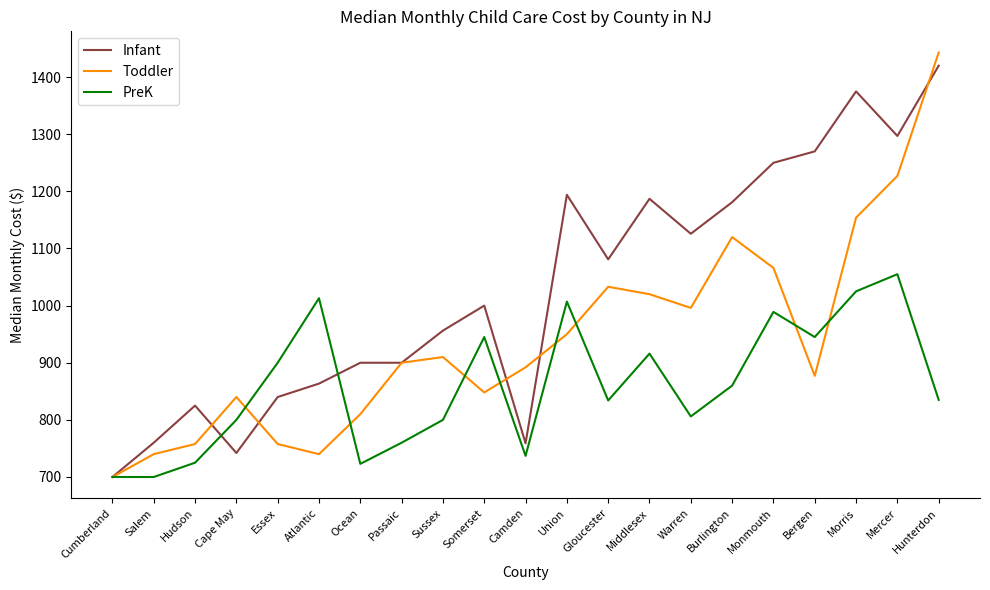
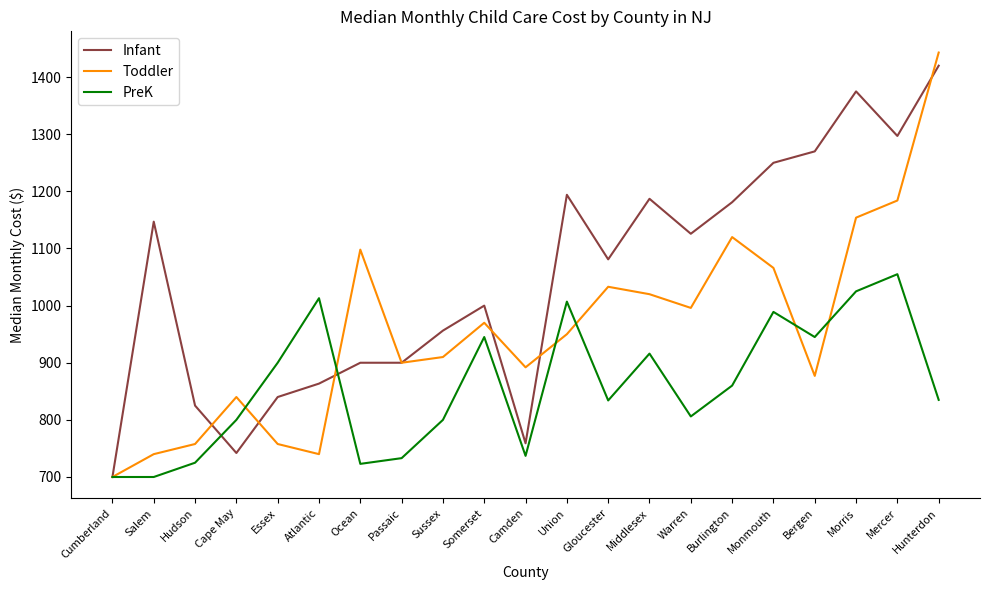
Infant, Salem: 760 -> 1150
Toddler, Ocean: 810 -> 1100
PreK, Passaic: 760 -> 730
Toddler, Somerset: 850 -> 970
Toddler, Mercer: 1230 -> 1180
